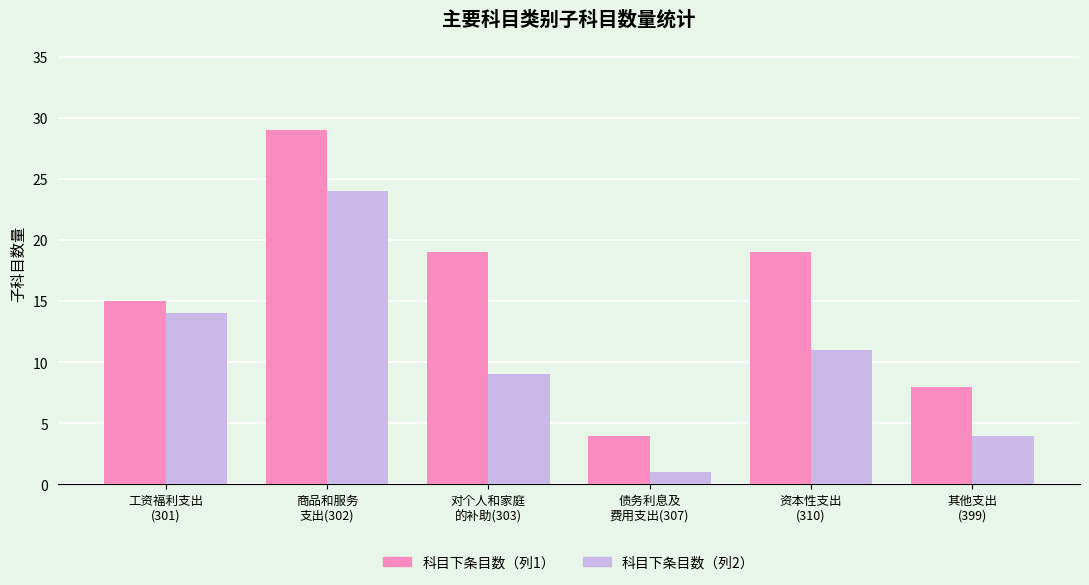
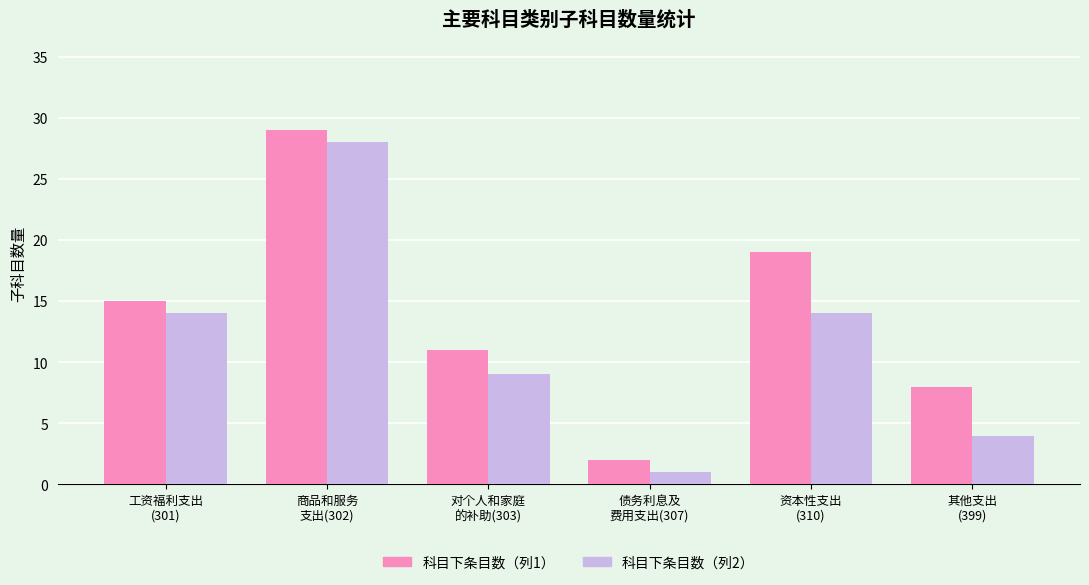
科目下条目数（列2）, 商品和服务 支出(302): 24 -> 28
科目下条目数（列1）, 对个人和家庭 的补助(303): 19 -> 11
科目下条目数（列1）, 债务利息及 费用支出(307): 4 -> 2
科目下条目数（列2）, 资本性支出 (310): 11 -> 14
